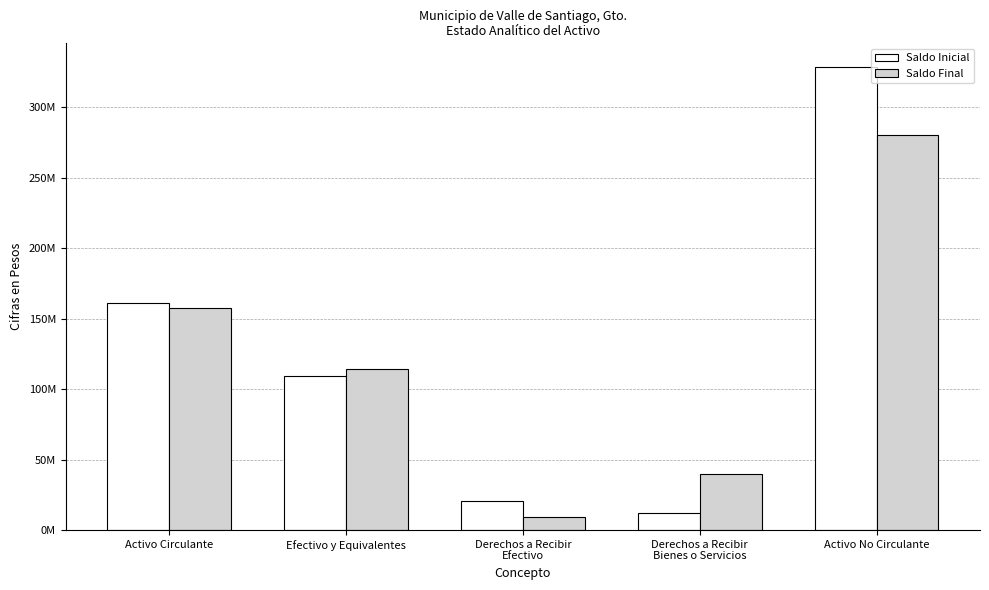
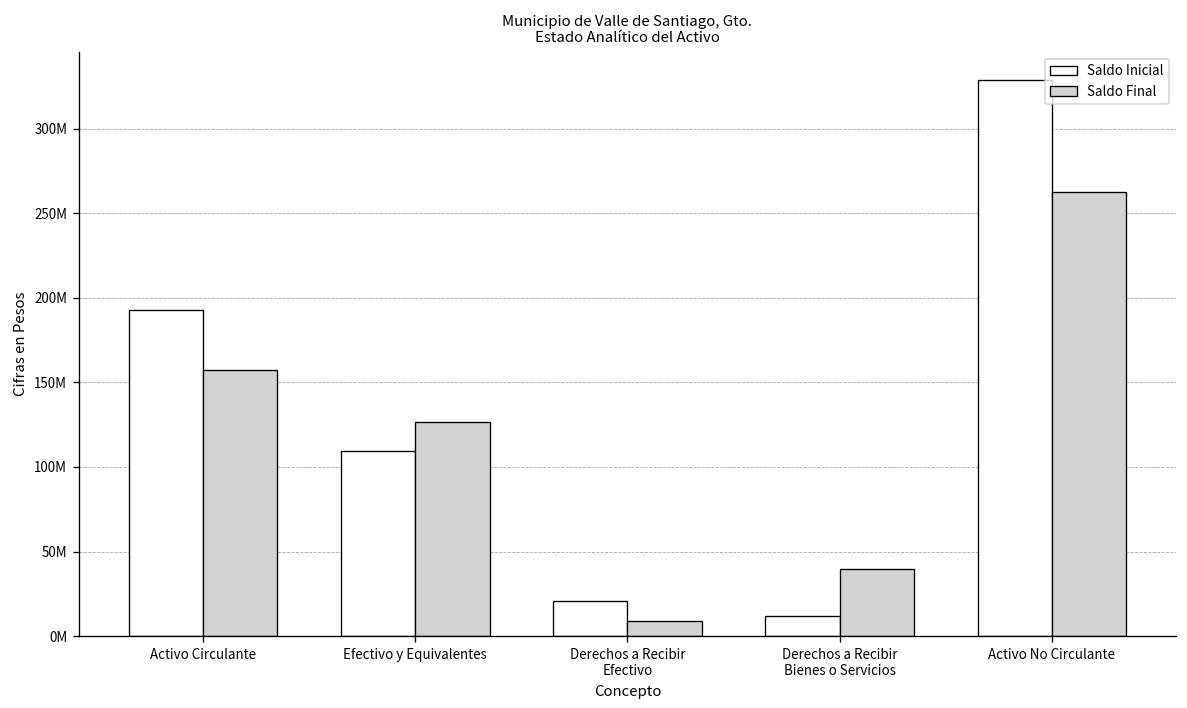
Saldo Inicial, Activo Circulante: 161000000 -> 193000000
Saldo Final, Efectivo y Equivalentes: 114000000 -> 126000000
Saldo Final, Activo No Circulante: 280000000 -> 262000000
